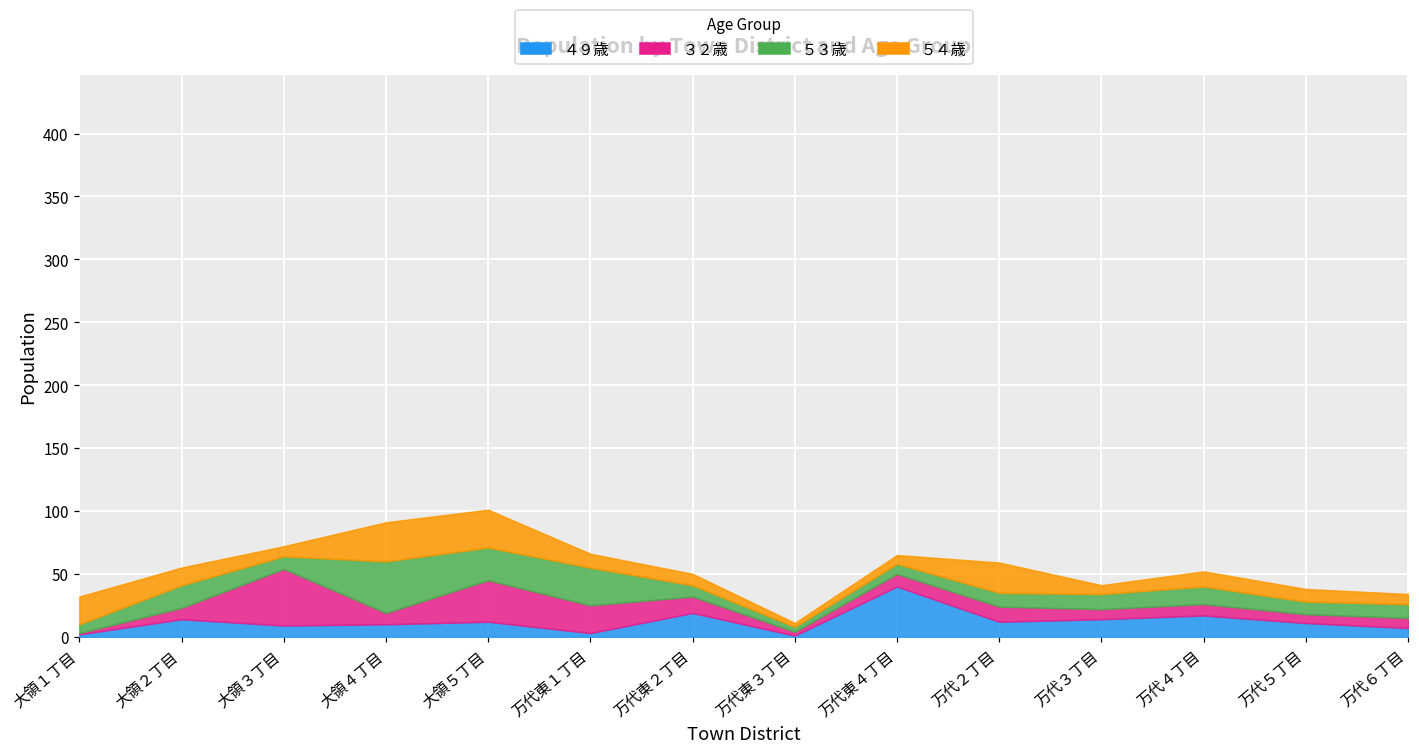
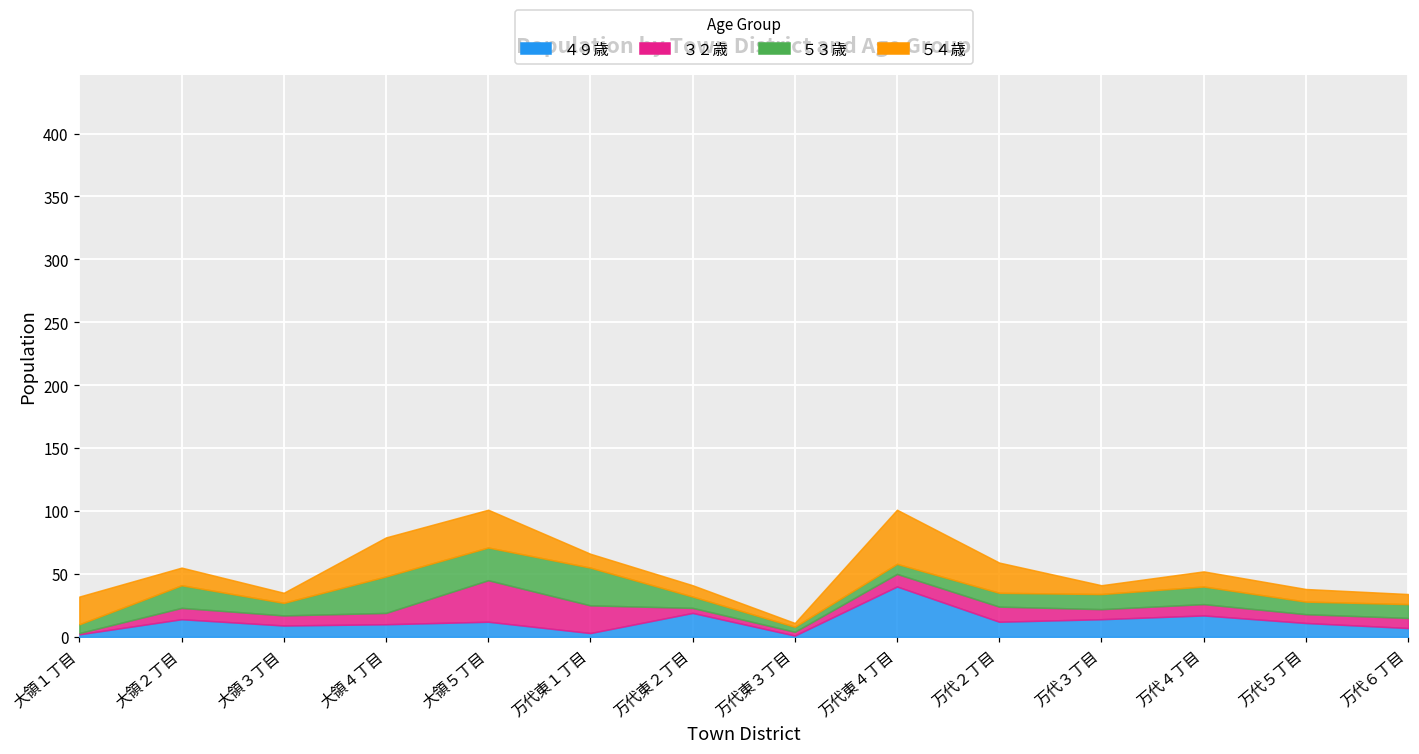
３２歳, 大領３丁目: 45 -> 8
５３歳, 大領４丁目: 41 -> 29
３２歳, 万代東２丁目: 13 -> 4
５４歳, 万代東４丁目: 7 -> 43
